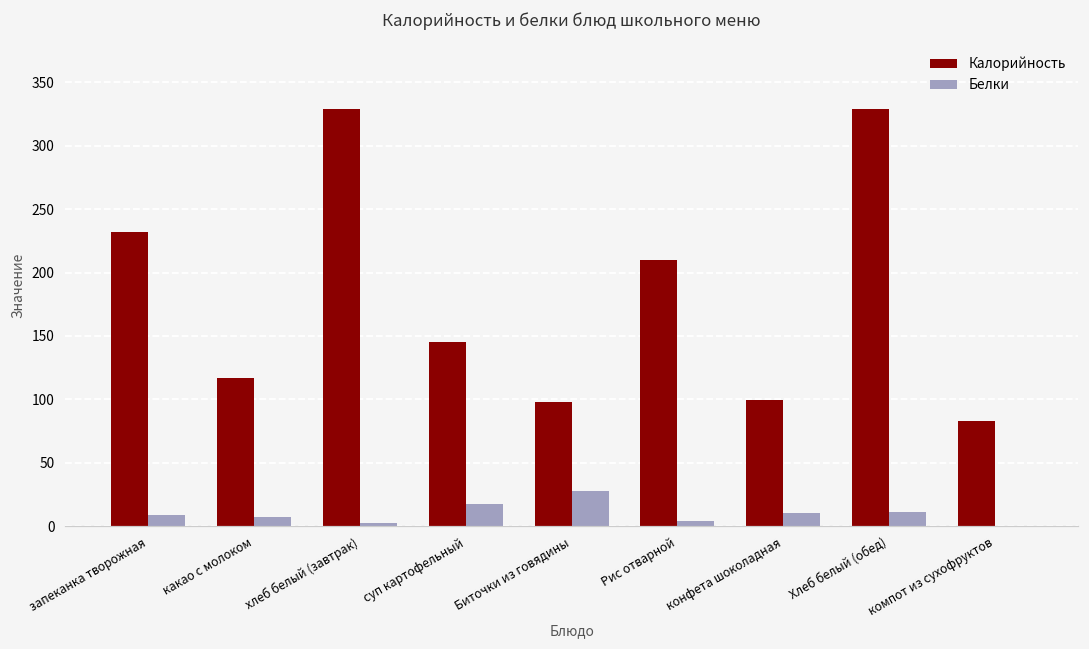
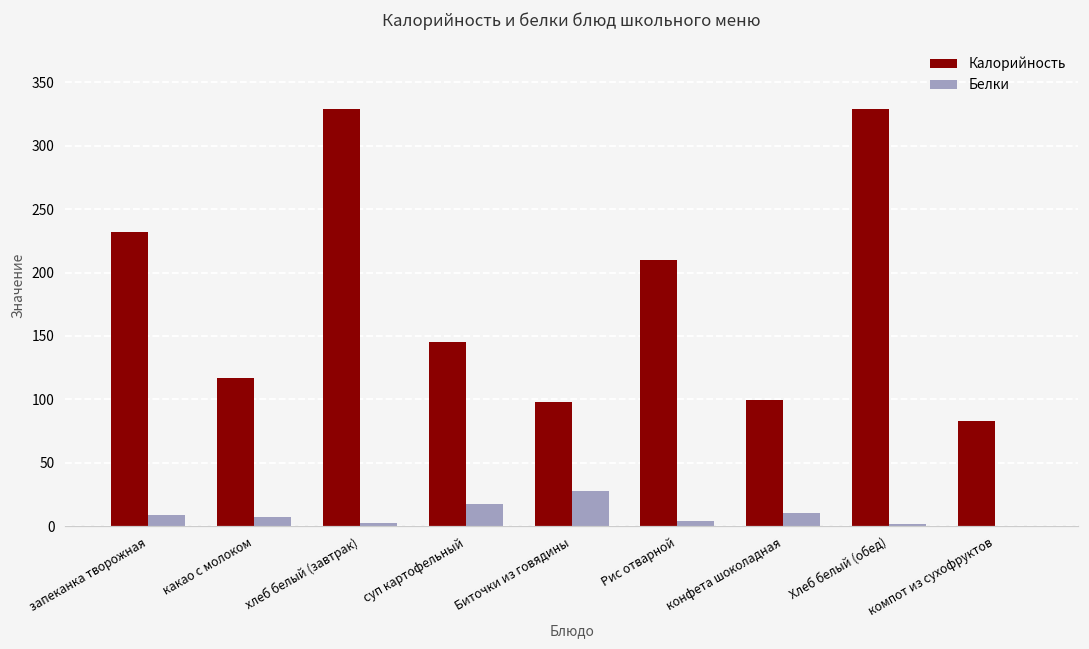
Белки, Хлеб белый (обед): 11 -> 2
